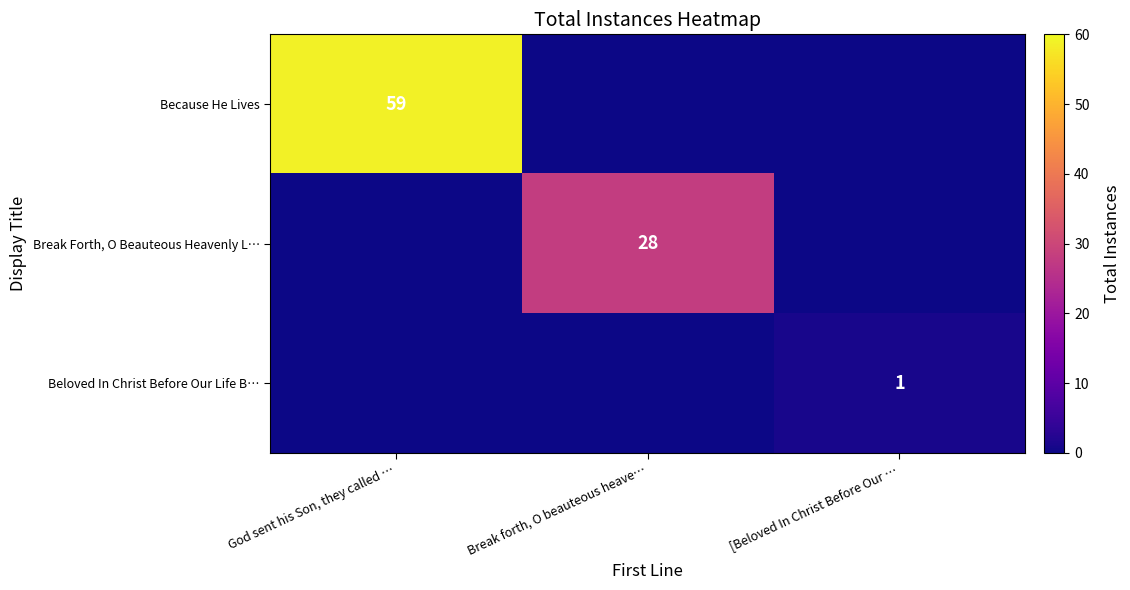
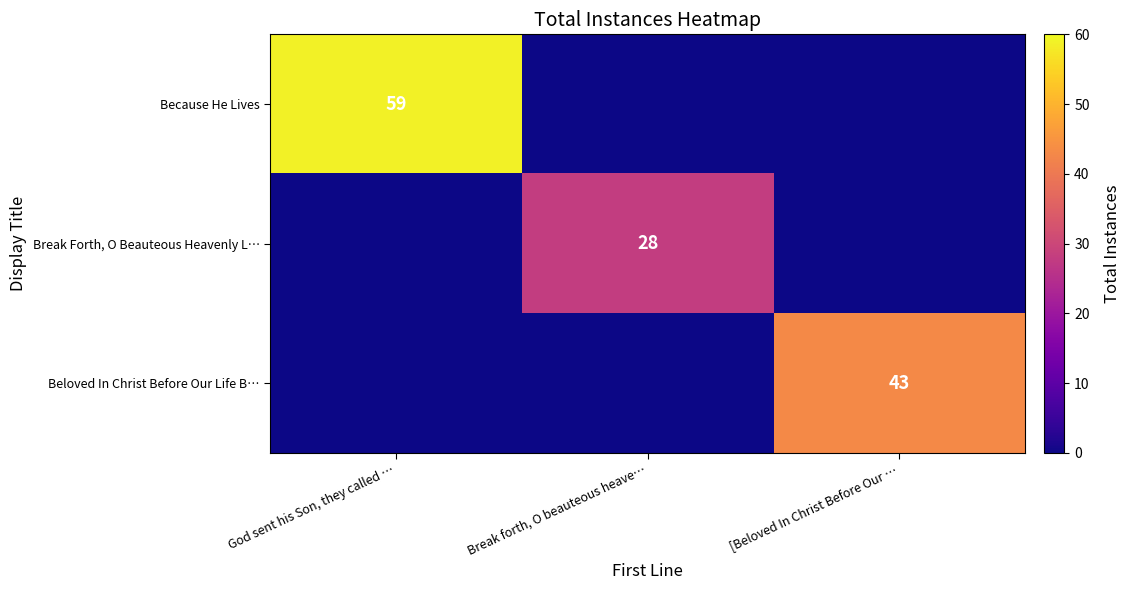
Beloved In Christ Before Our Life B…, [Beloved In Christ Before Our …: 1 -> 43
